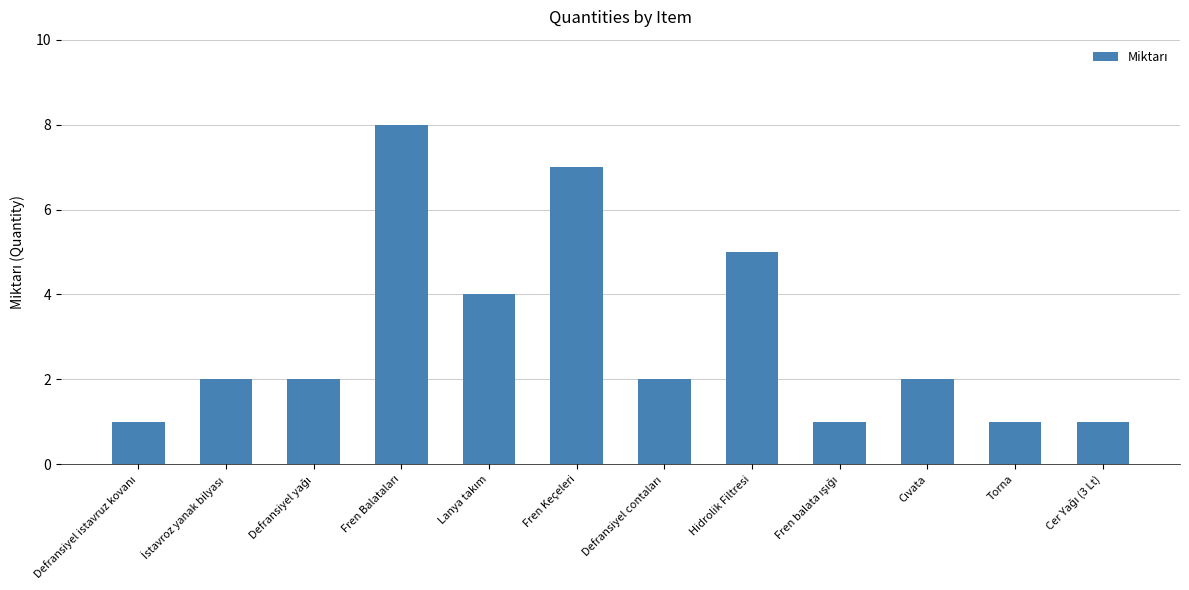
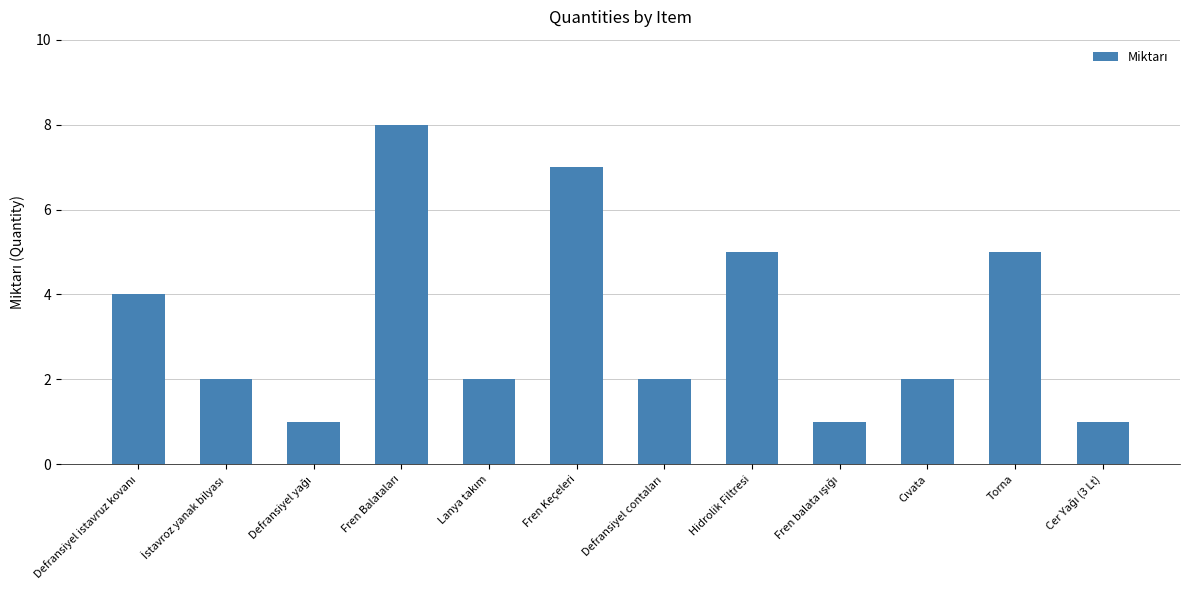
Defransiyel istavruz kovanı: 1 -> 4
Defransiyel yağı: 2 -> 1
Lanya takım: 4 -> 2
Torna: 1 -> 5
